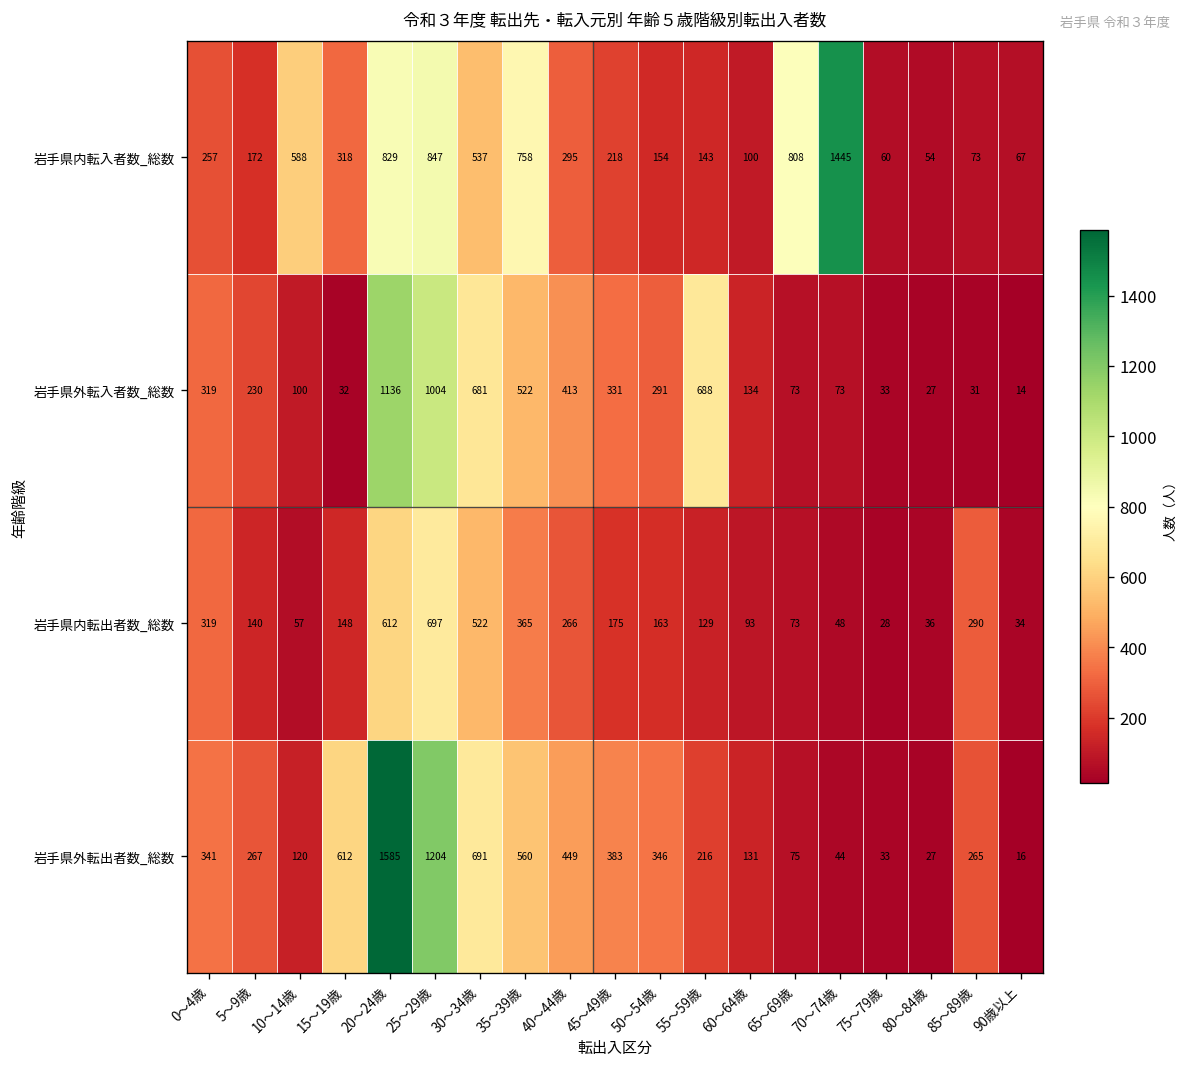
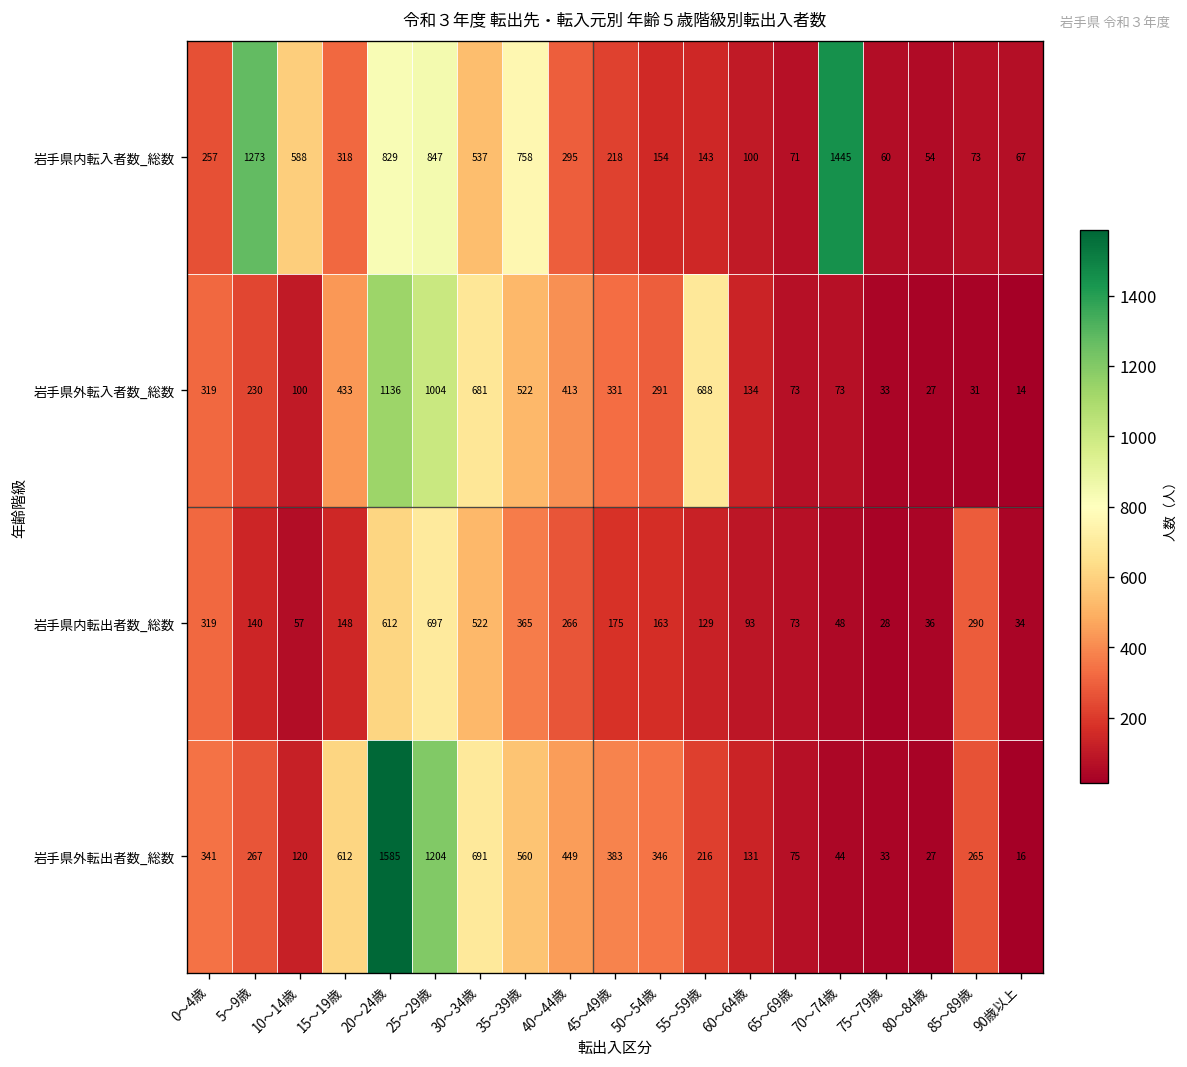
岩手県内転入者数_総数, 5～9歳: 172 -> 1273
岩手県内転入者数_総数, 65～69歳: 808 -> 71
岩手県外転入者数_総数, 15～19歳: 32 -> 433
